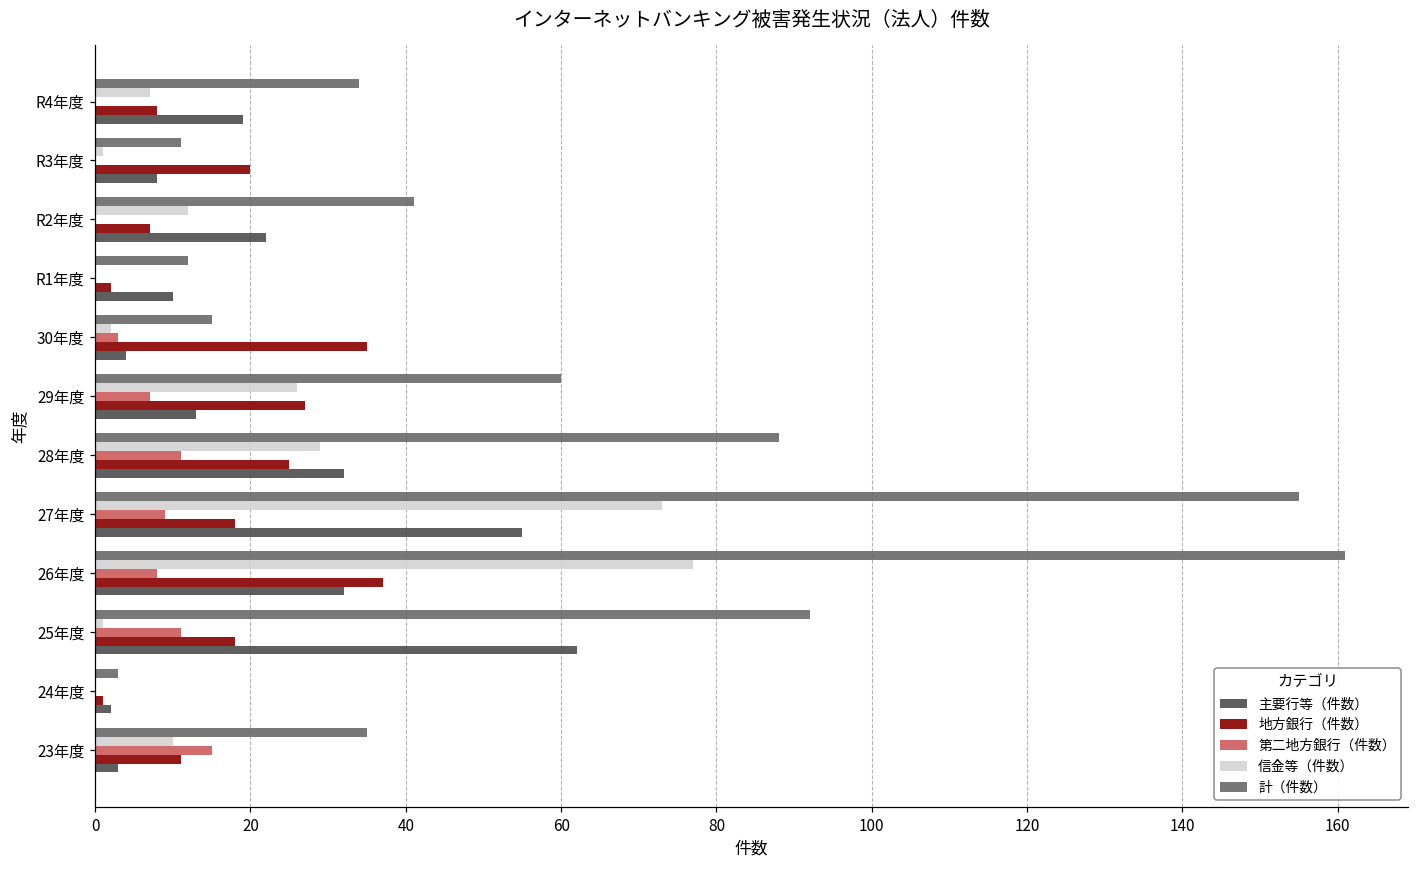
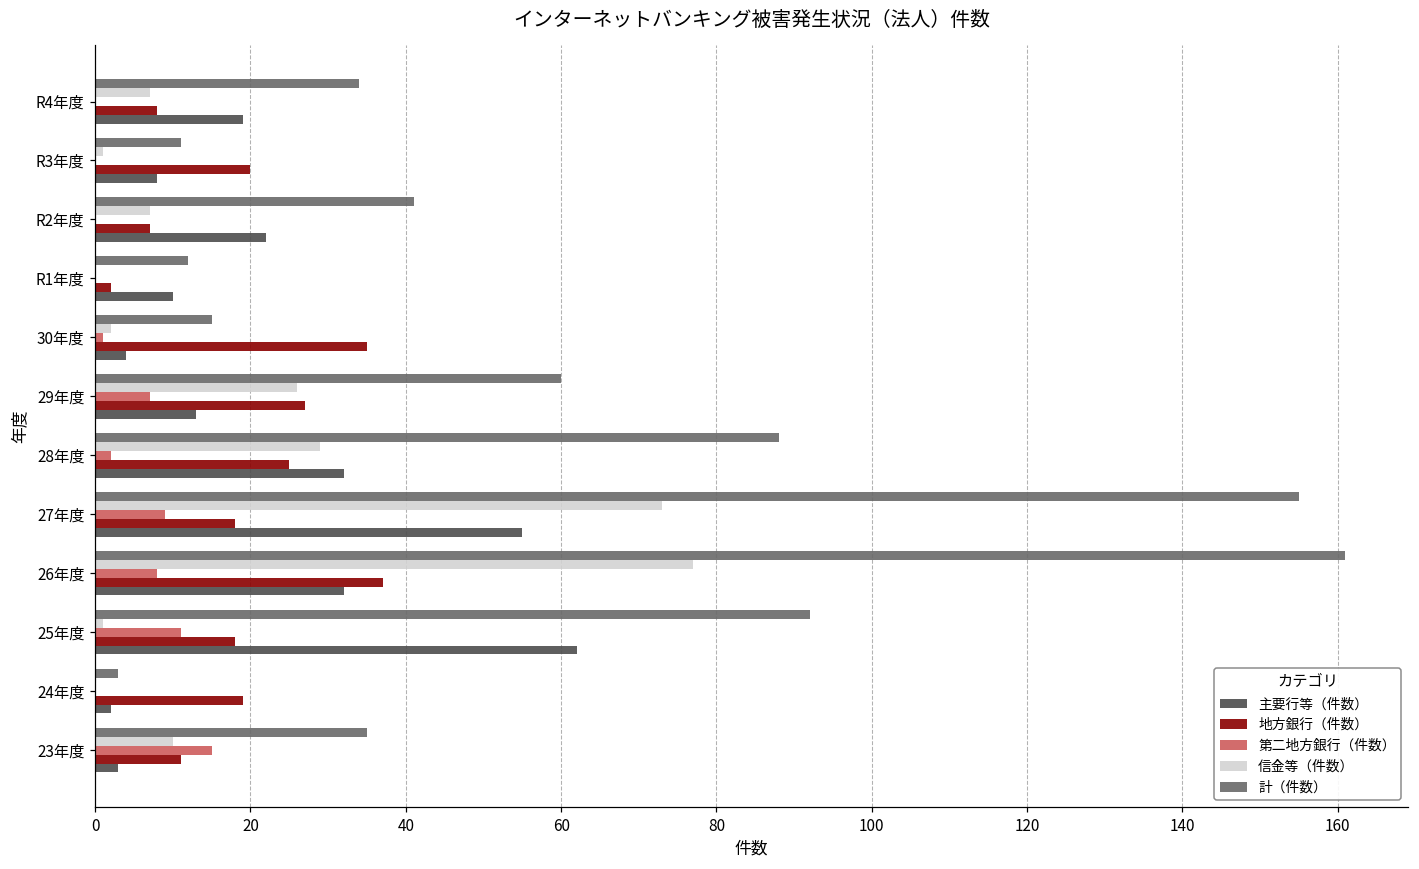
信金等（件数）, R2年度: 12 -> 7
第二地方銀行（件数）, 30年度: 3 -> 1
第二地方銀行（件数）, 28年度: 11 -> 2
地方銀行（件数）, 24年度: 1 -> 19
